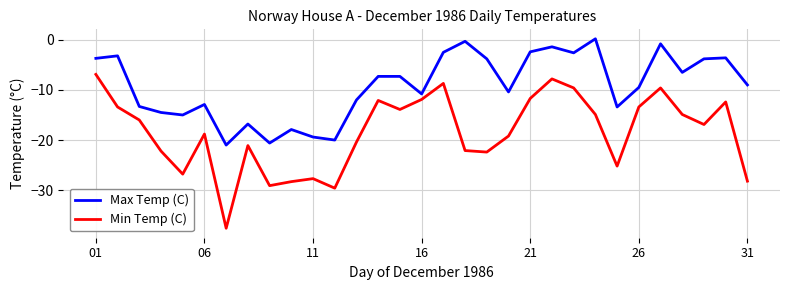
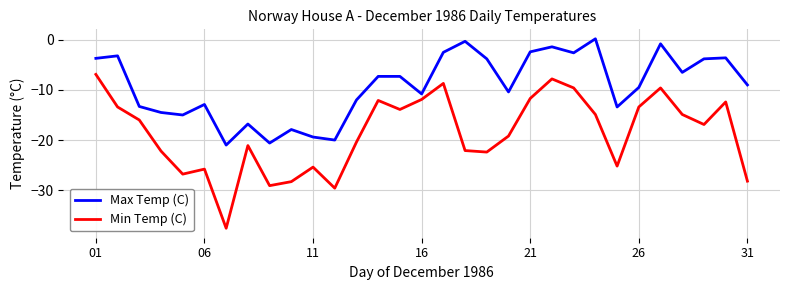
Min Temp (C), 06: -19 -> -26
Min Temp (C), 11: -28 -> -25
